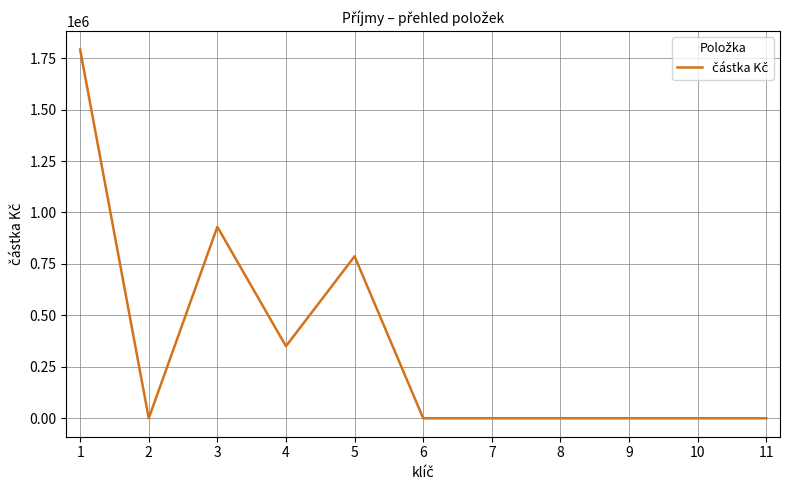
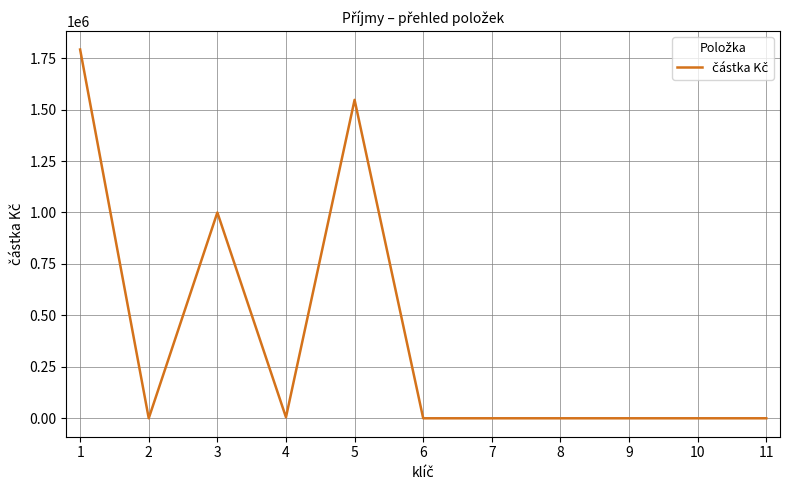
3: 930000 -> 1000000
4: 350000 -> 10000
5: 790000 -> 1550000
